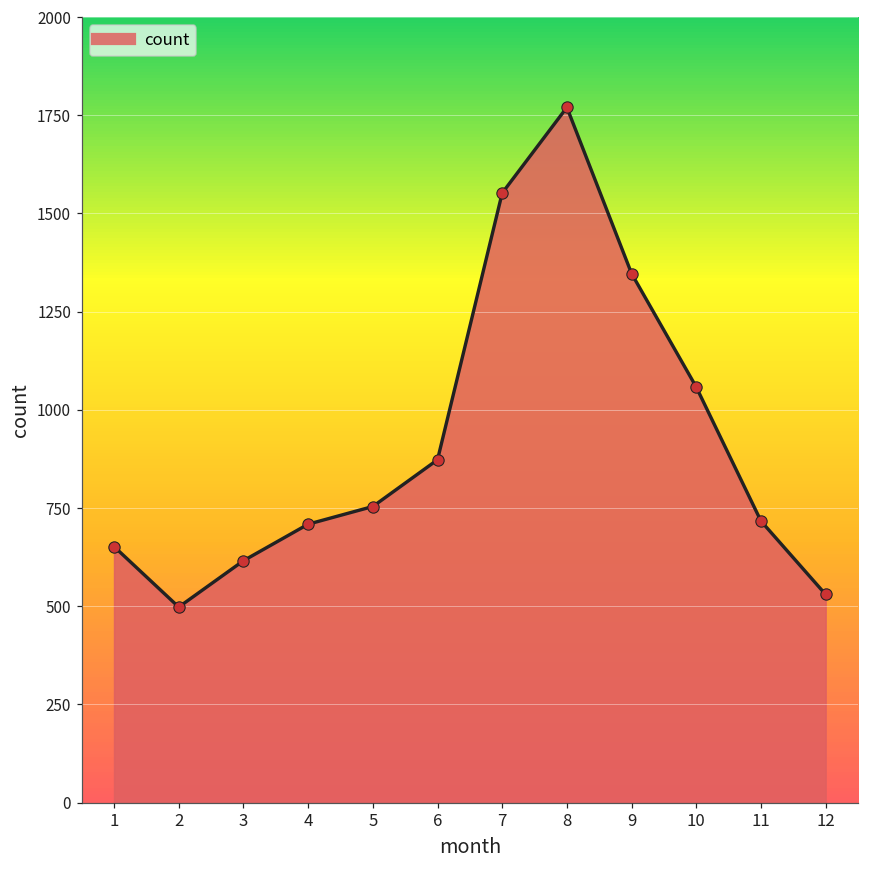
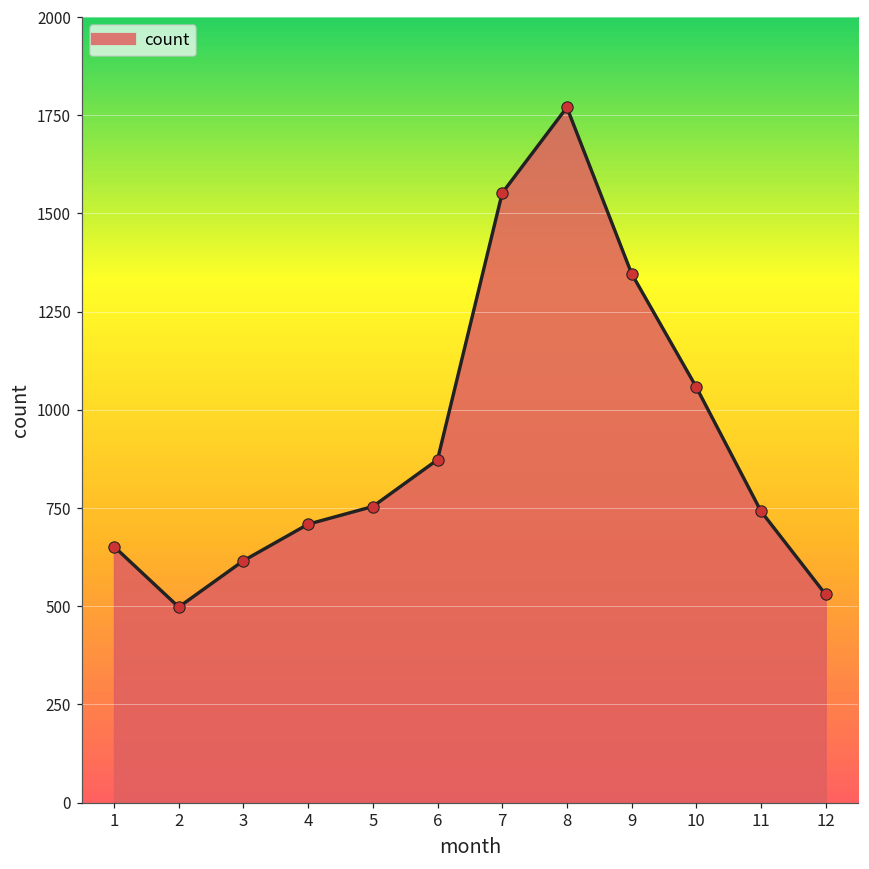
11: 720 -> 740
